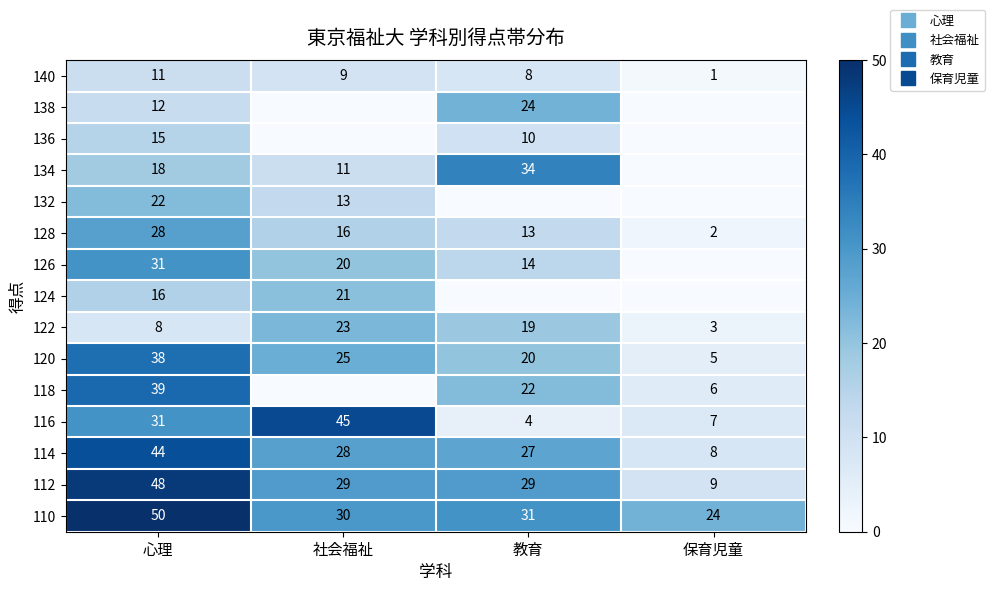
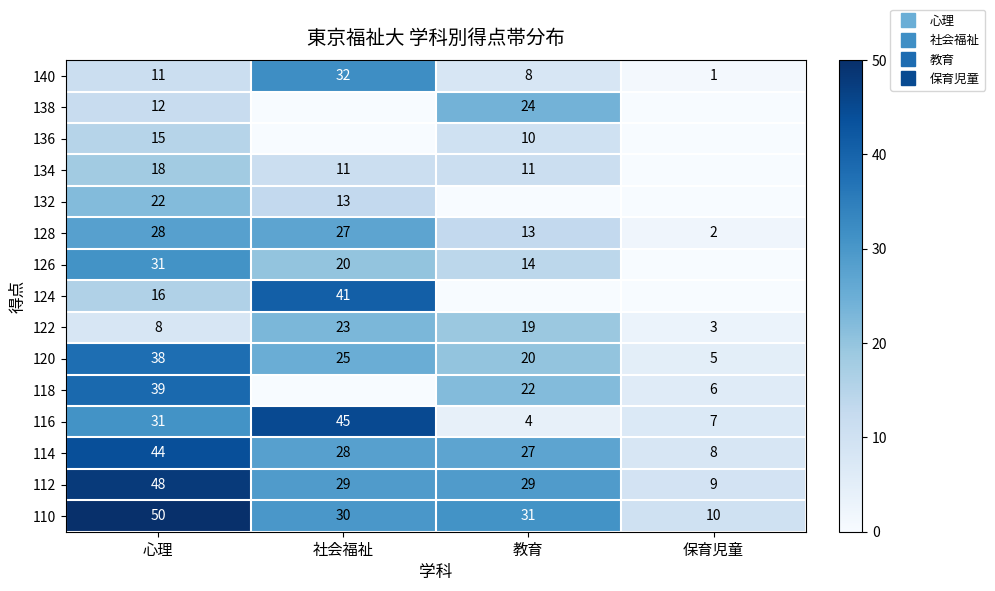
140, 社会福祉: 9 -> 32
134, 教育: 34 -> 11
128, 社会福祉: 16 -> 27
124, 社会福祉: 21 -> 41
110, 保育児童: 24 -> 10
